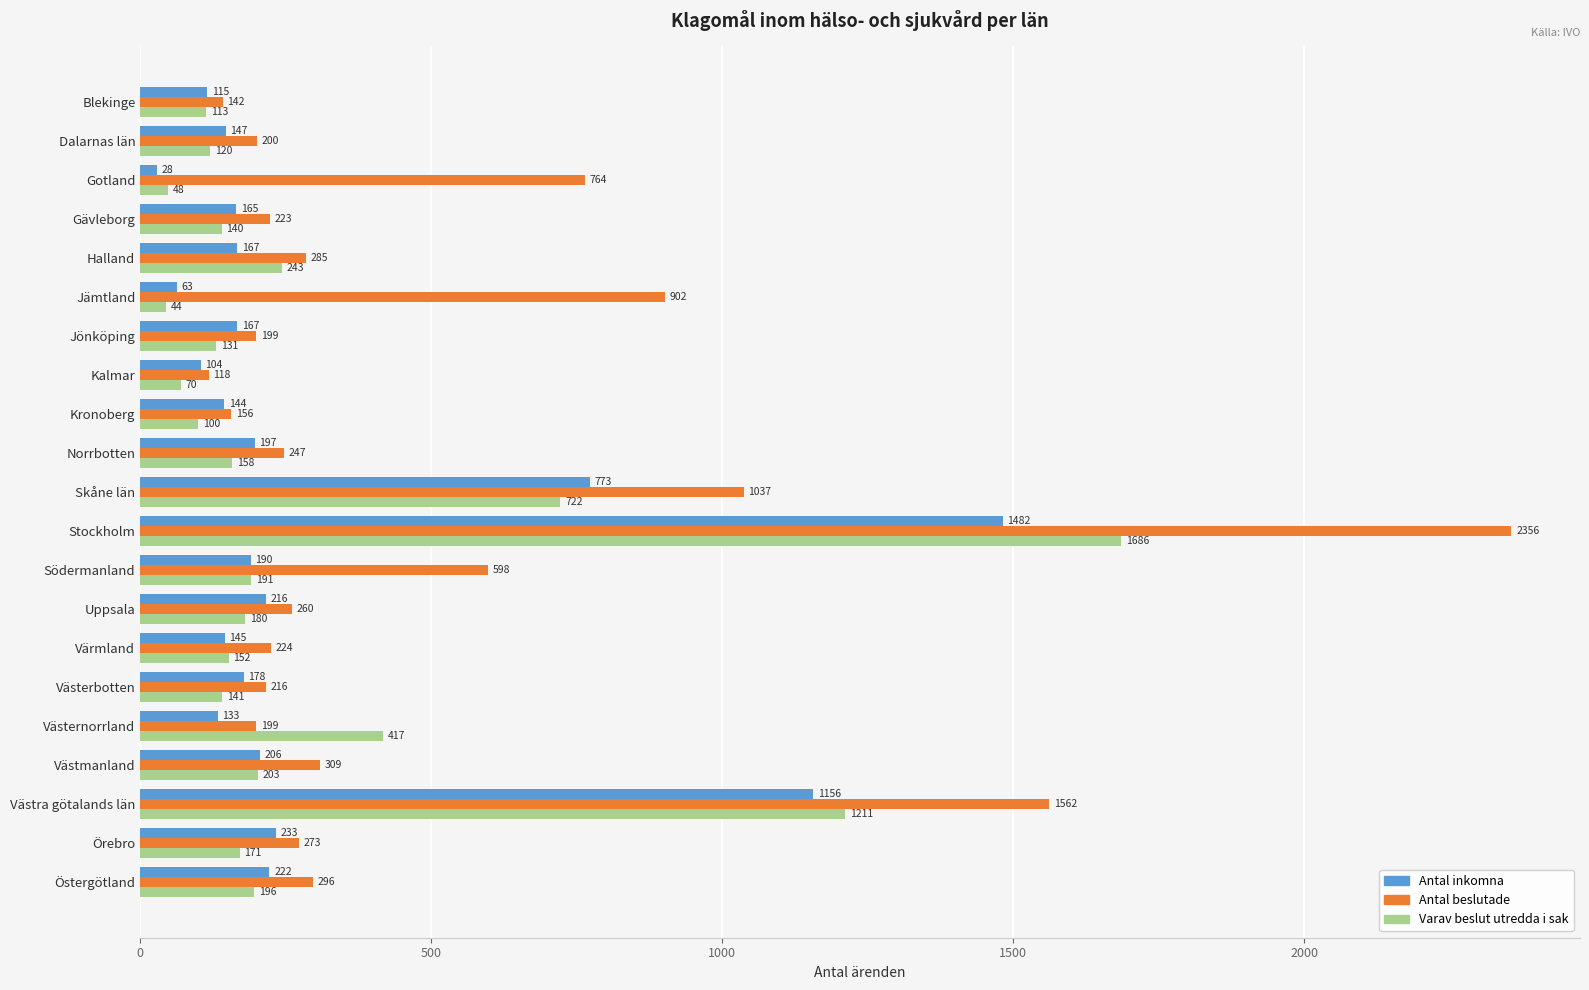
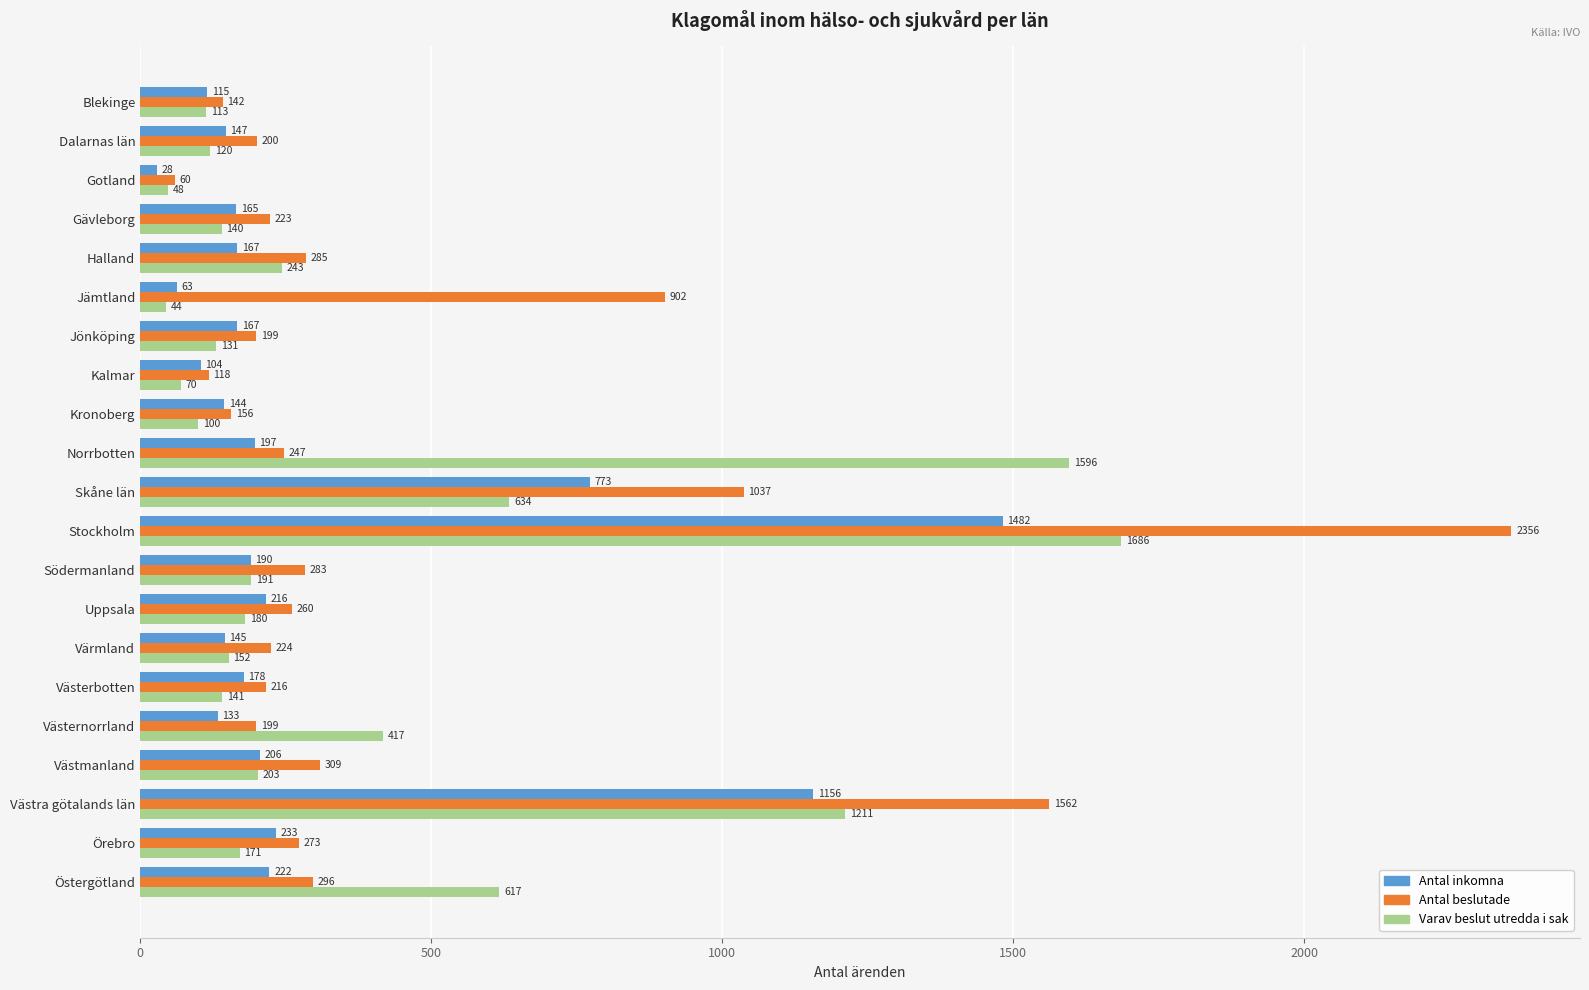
Antal beslutade, Gotland: 764 -> 60
Varav beslut utredda i sak, Norrbotten: 158 -> 1596
Varav beslut utredda i sak, Skåne län: 722 -> 634
Antal beslutade, Södermanland: 598 -> 283
Varav beslut utredda i sak, Östergötland: 196 -> 617
